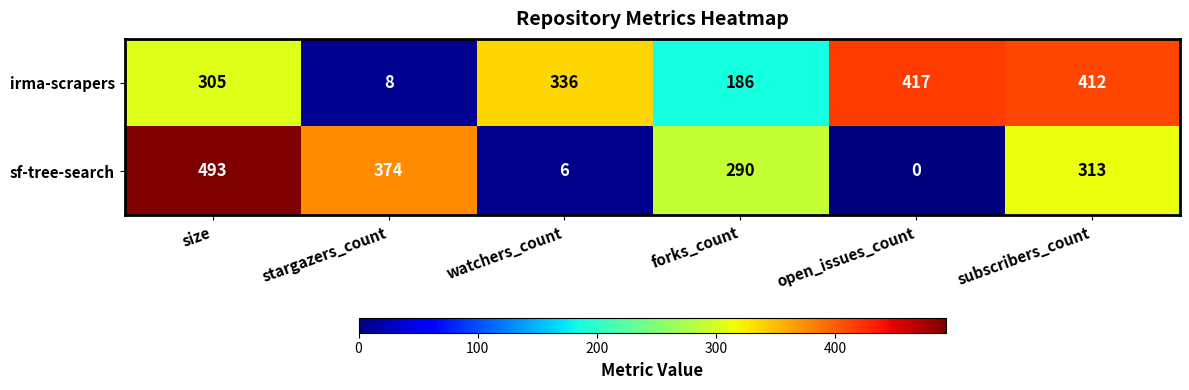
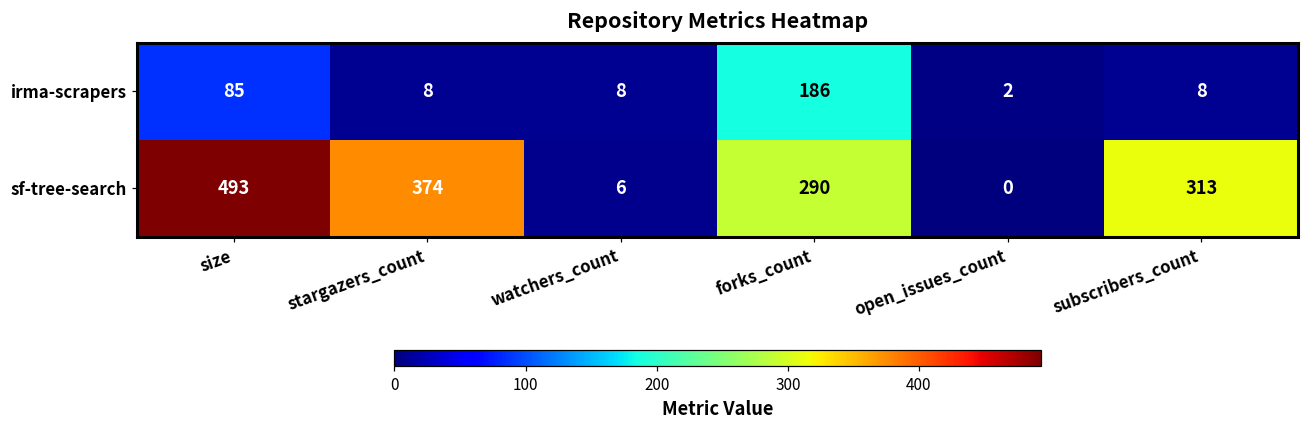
irma-scrapers, size: 305 -> 85
irma-scrapers, watchers_count: 336 -> 8
irma-scrapers, open_issues_count: 417 -> 2
irma-scrapers, subscribers_count: 412 -> 8
